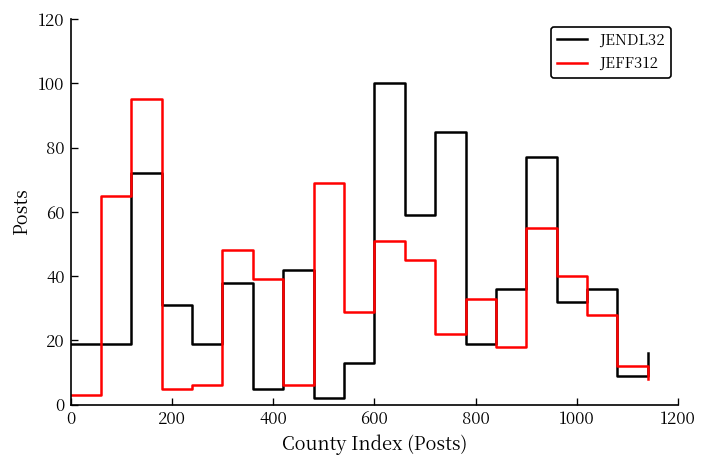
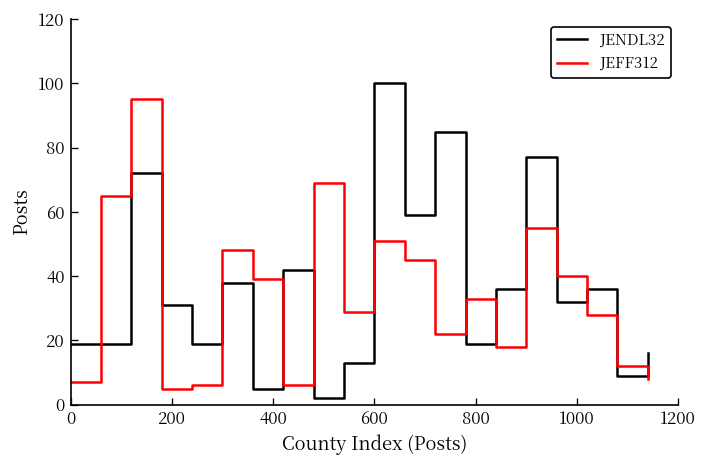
JEFF312, 0: 3 -> 7
